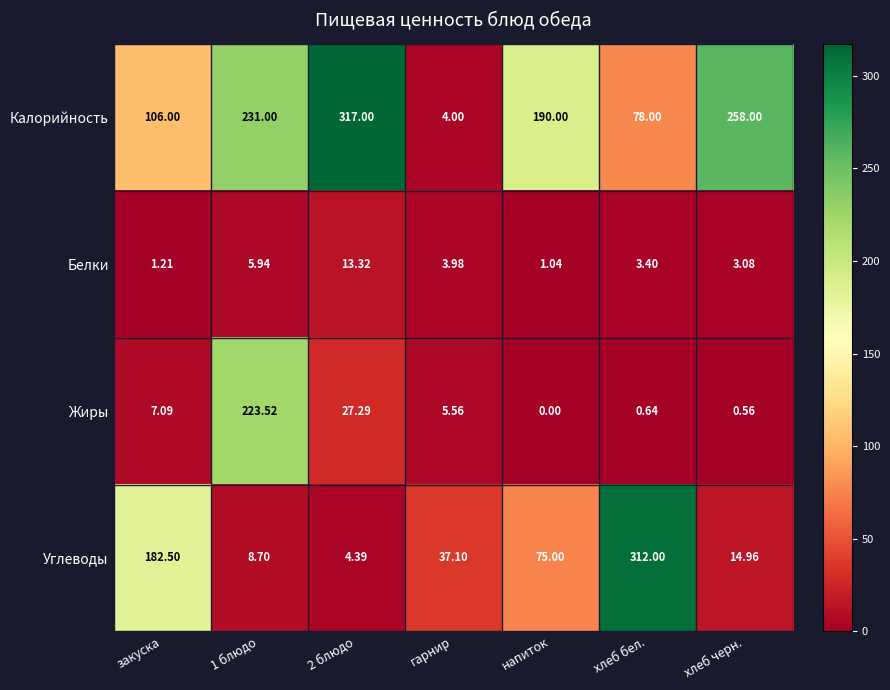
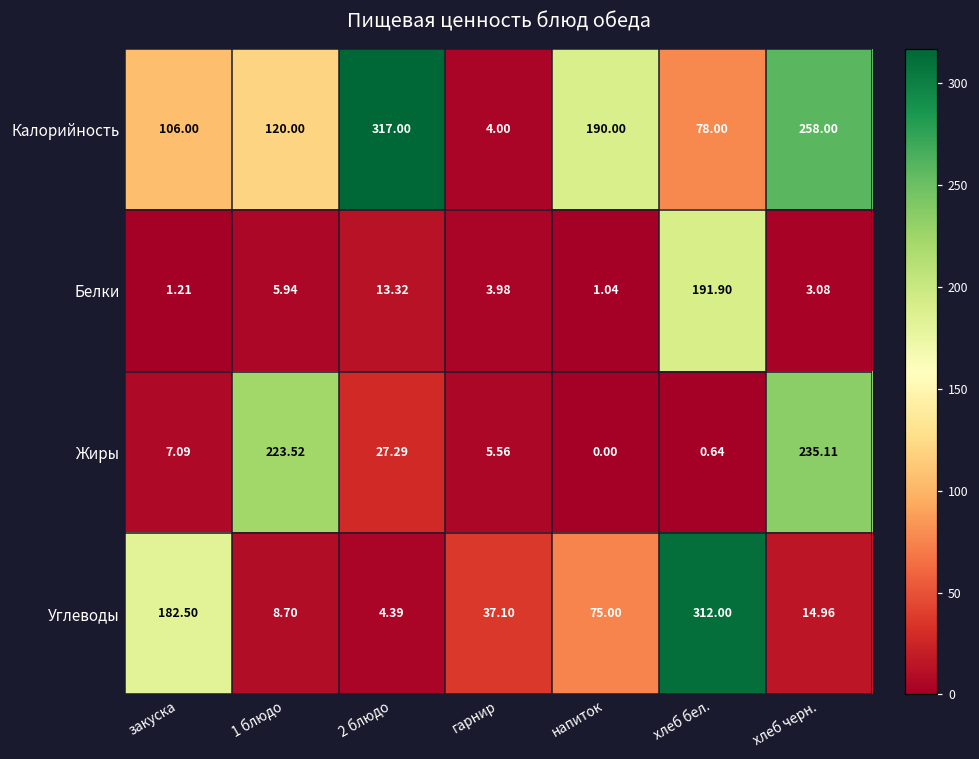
Калорийность, 1 блюдо: 231.00 -> 120.00
Белки, хлеб бел.: 3.40 -> 191.90
Жиры, хлеб черн.: 0.56 -> 235.11
